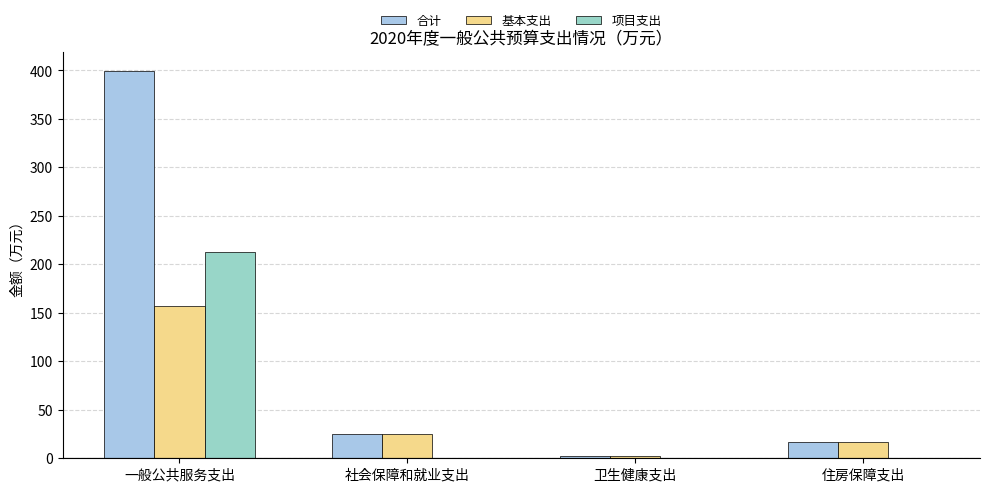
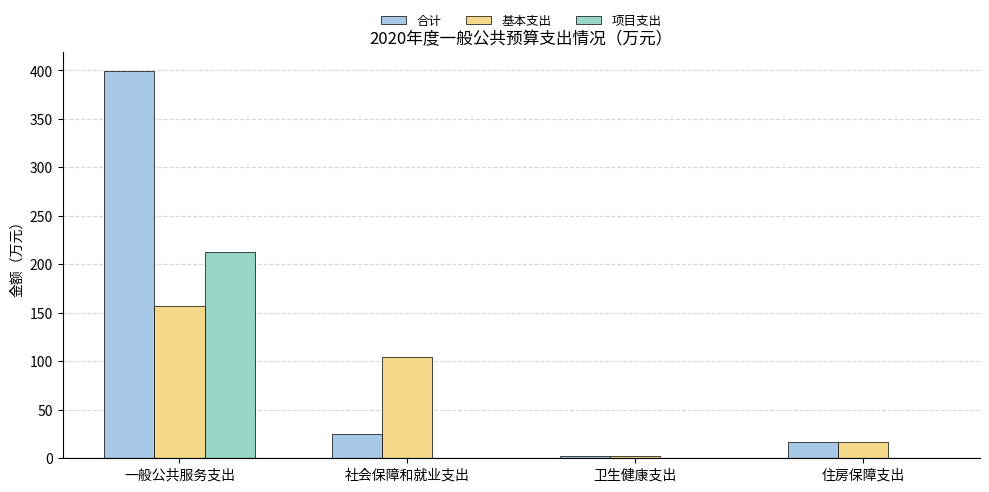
基本支出, 社会保障和就业支出: 30 -> 100
